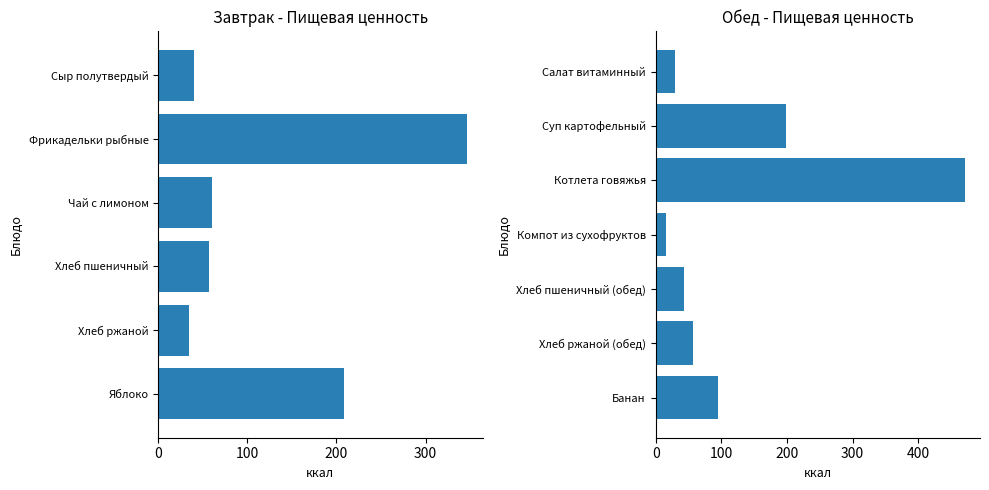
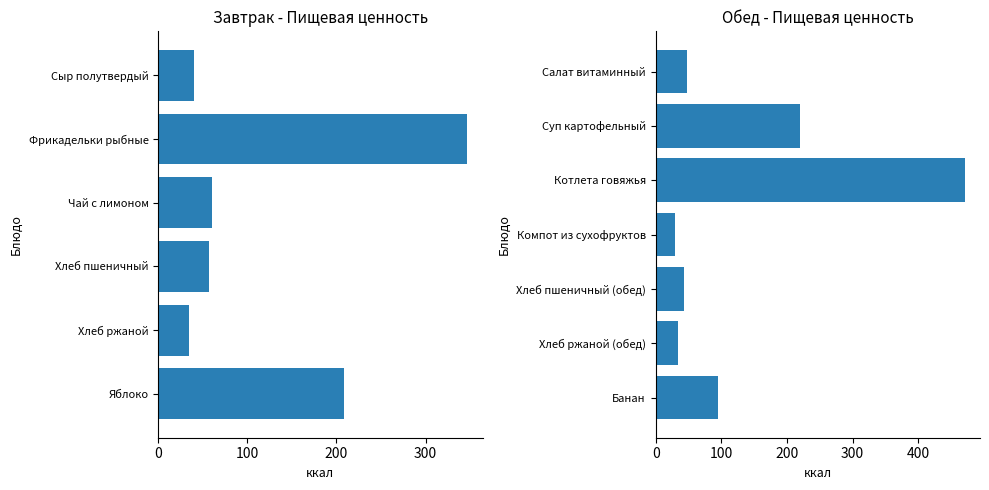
Обед - Пищевая ценность, Салат витаминный: 30 -> 50
Обед - Пищевая ценность, Суп картофельный: 200 -> 220
Обед - Пищевая ценность, Компот из сухофруктов: 20 -> 30
Обед - Пищевая ценность, Хлеб ржаной (обед): 60 -> 30
